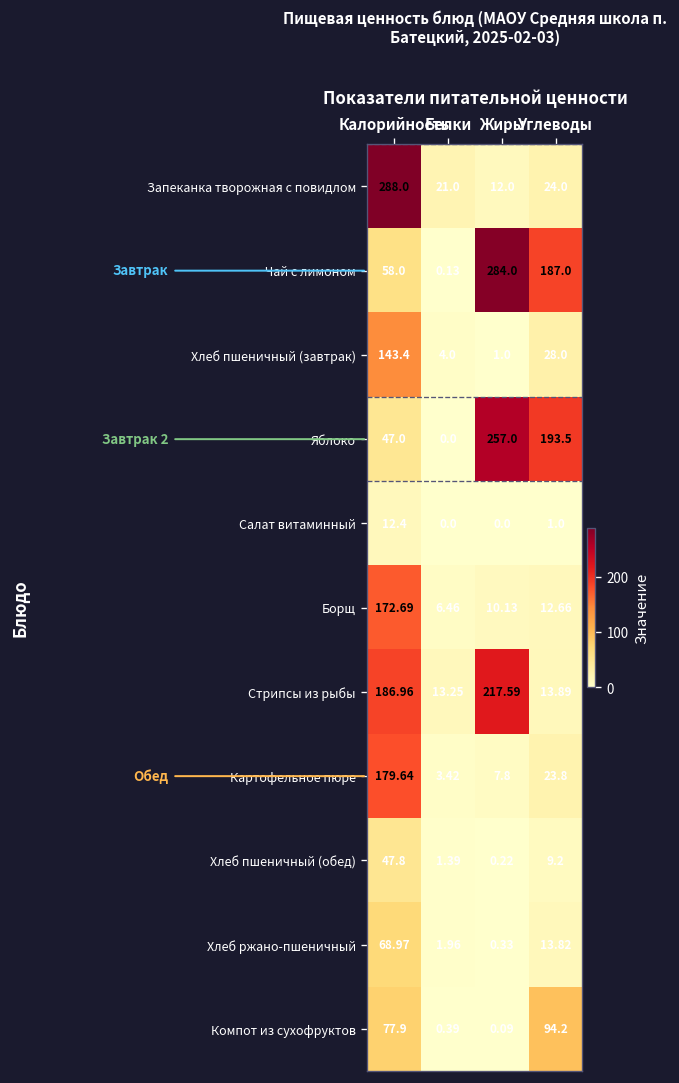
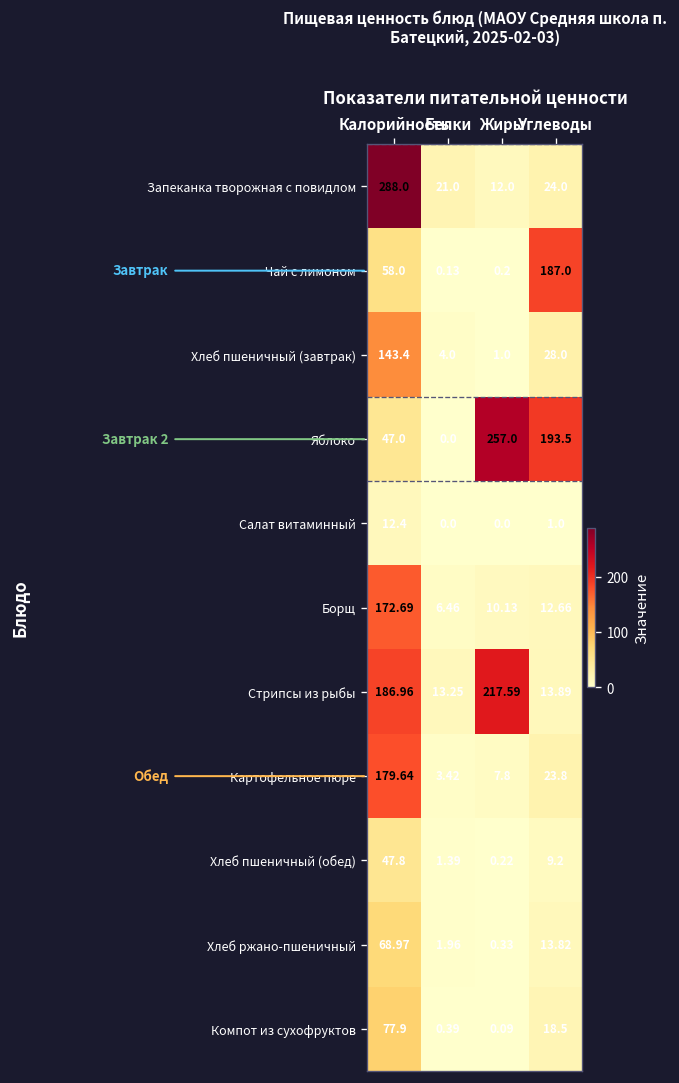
Чай с лимоном, Жиры: 284.0 -> 0.2
Компот из сухофруктов, Углеводы: 94.2 -> 18.5
